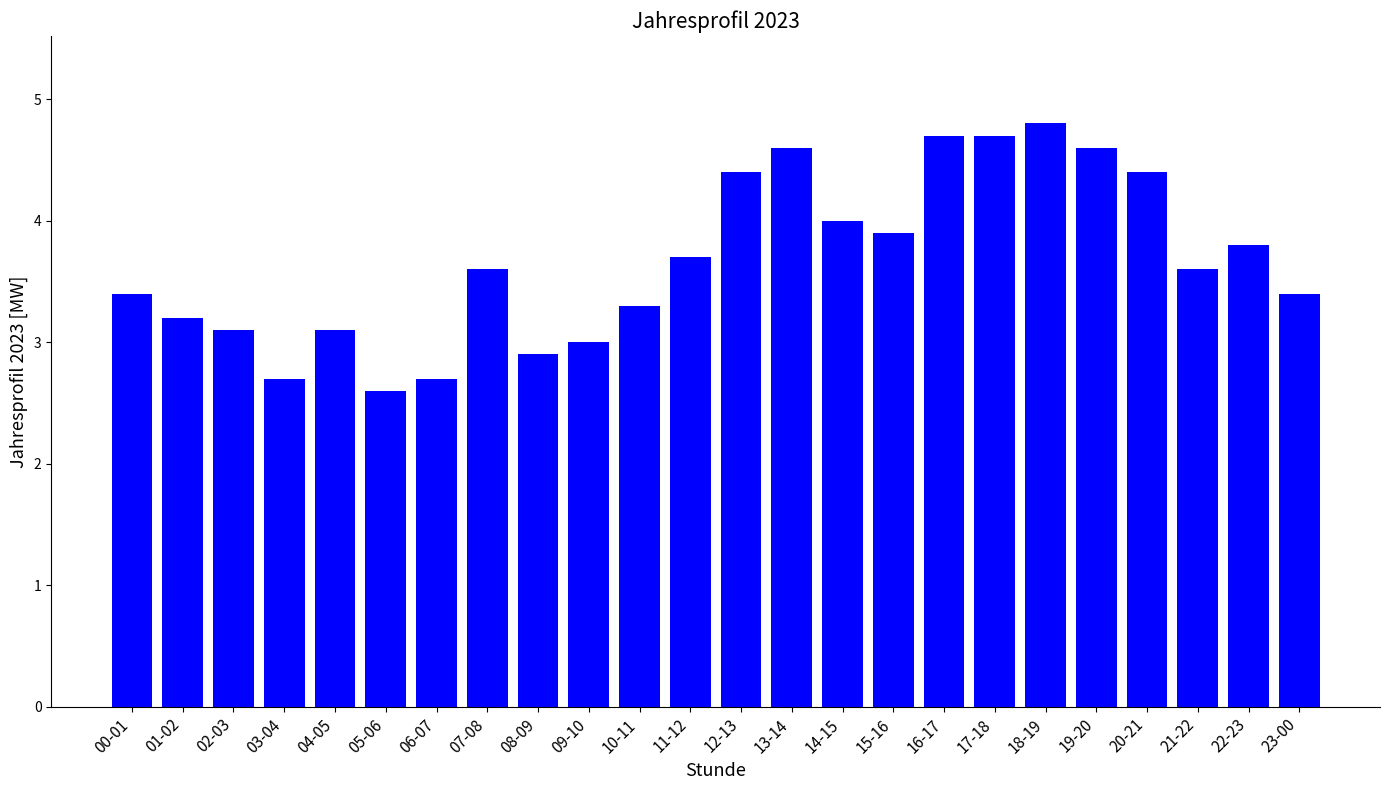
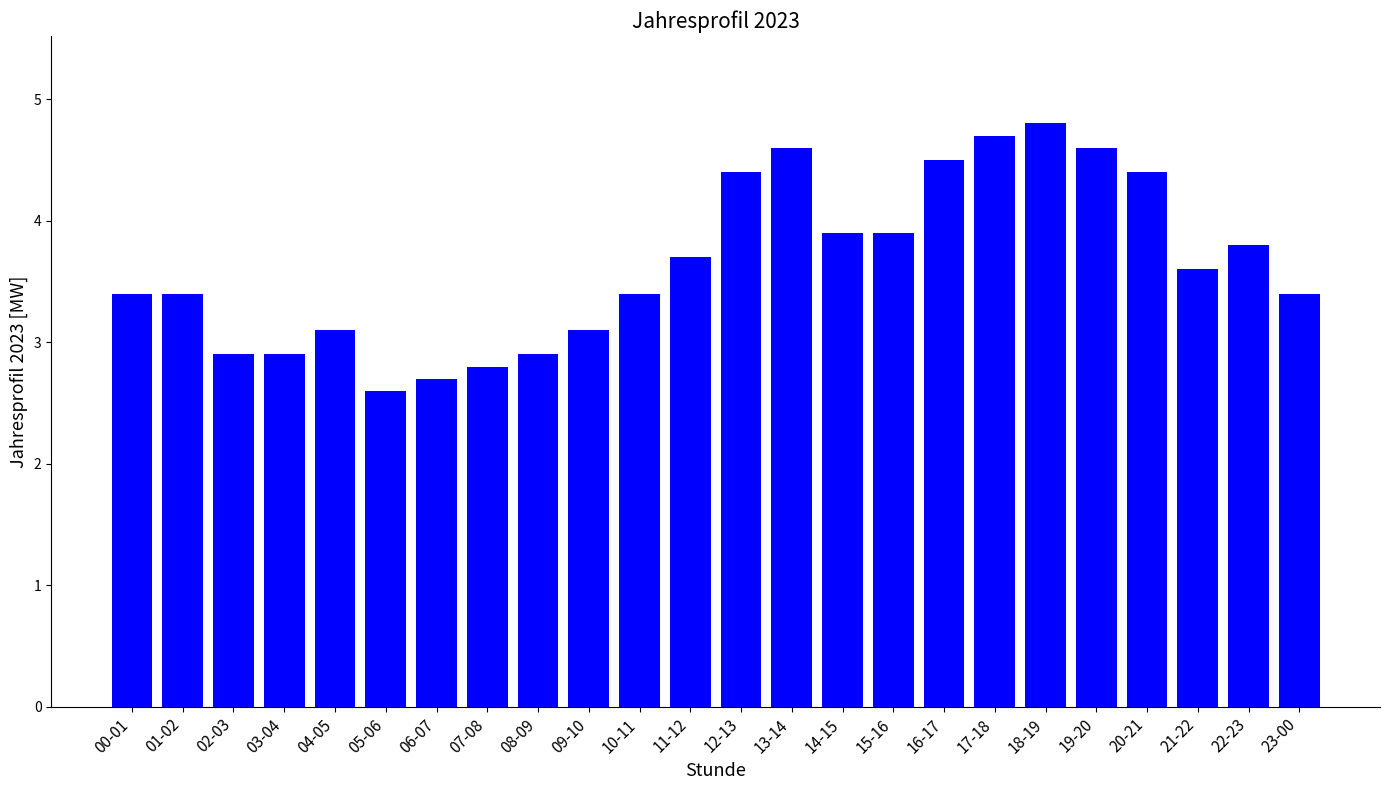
01-02: 3.2 -> 3.4
02-03: 3.1 -> 2.9
03-04: 2.7 -> 2.9
07-08: 3.6 -> 2.8
09-10: 3.0 -> 3.1
10-11: 3.3 -> 3.4
14-15: 4.0 -> 3.9
16-17: 4.7 -> 4.5
